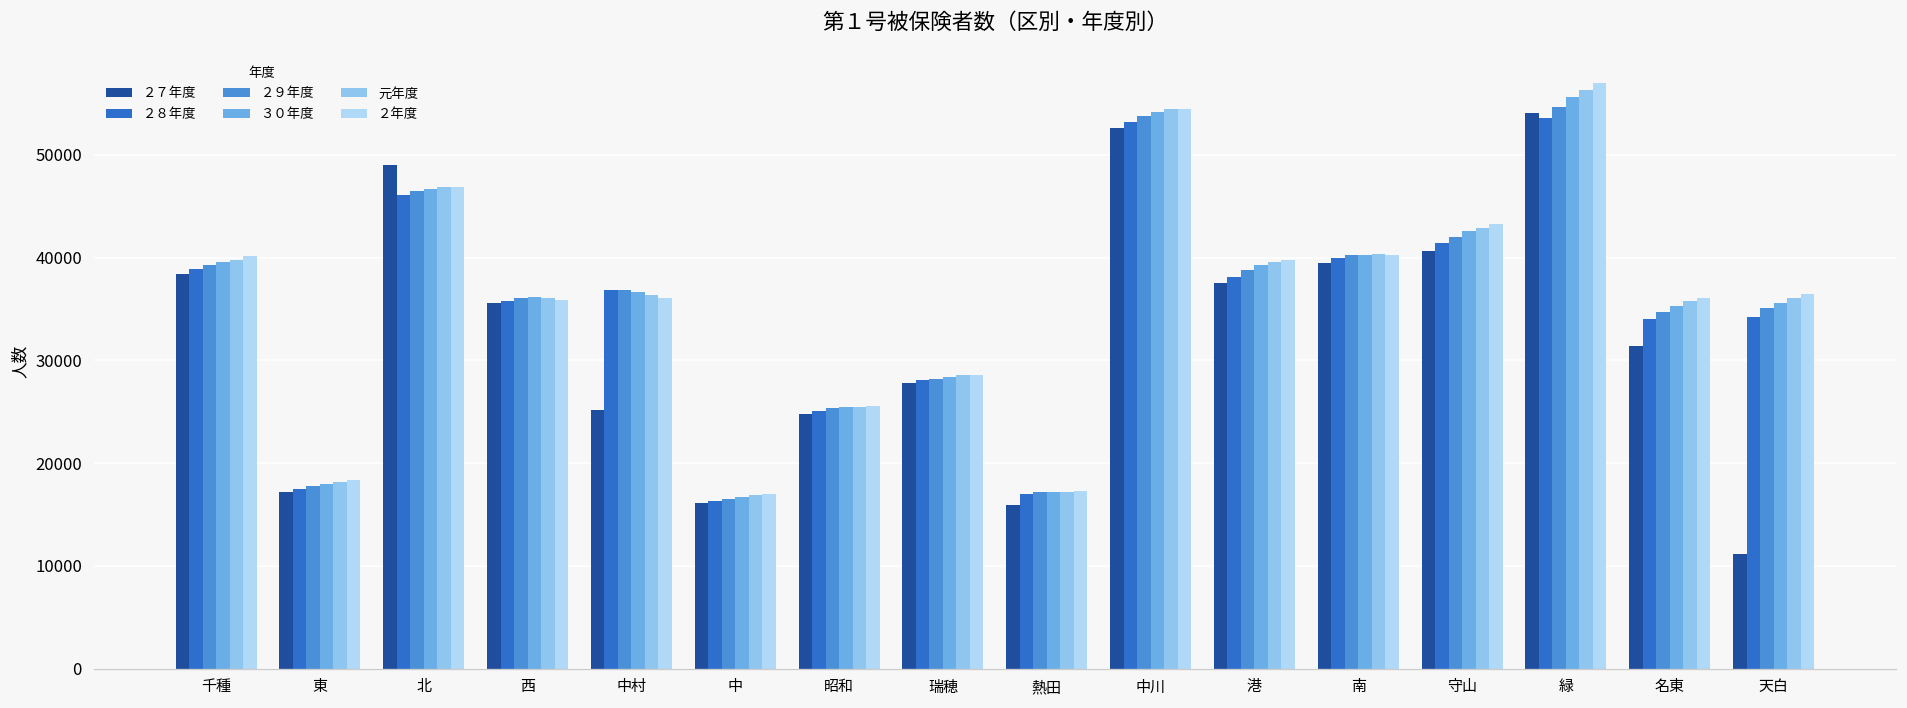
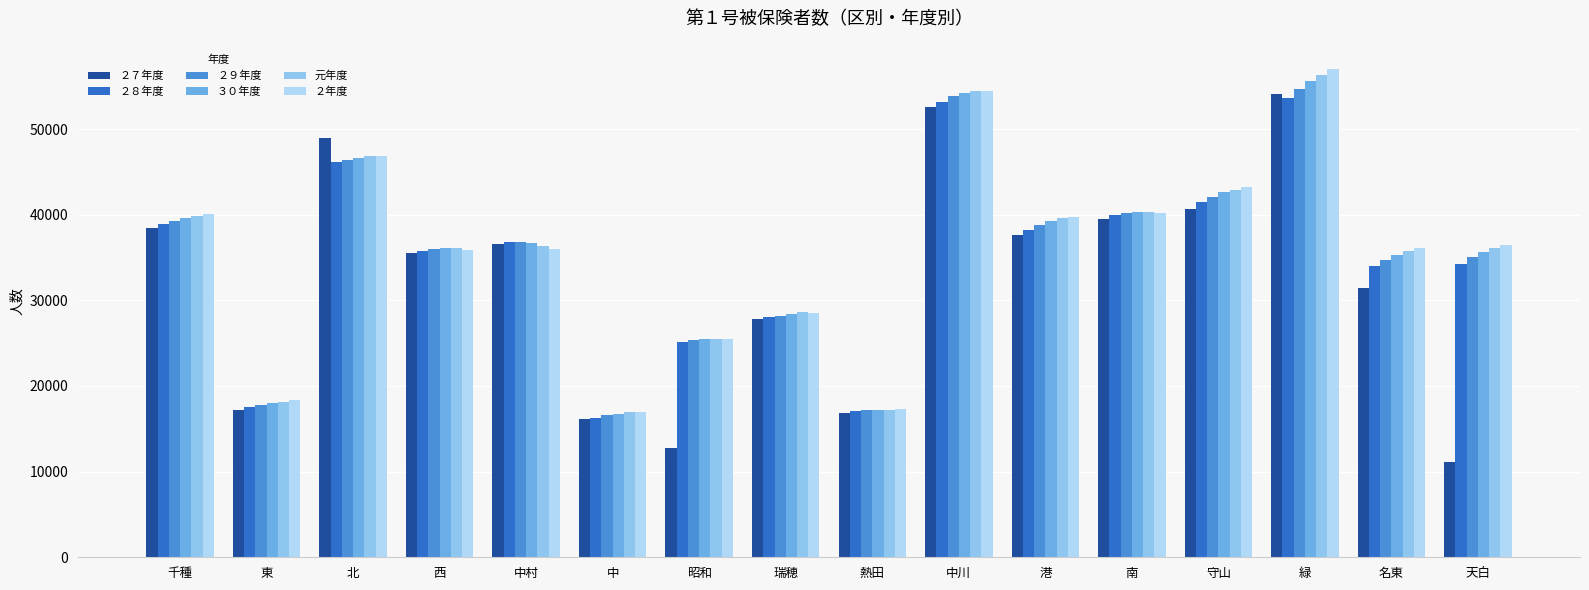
２７年度, 中村: 25000 -> 37000
２７年度, 昭和: 25000 -> 13000
２７年度, 熱田: 16000 -> 17000
